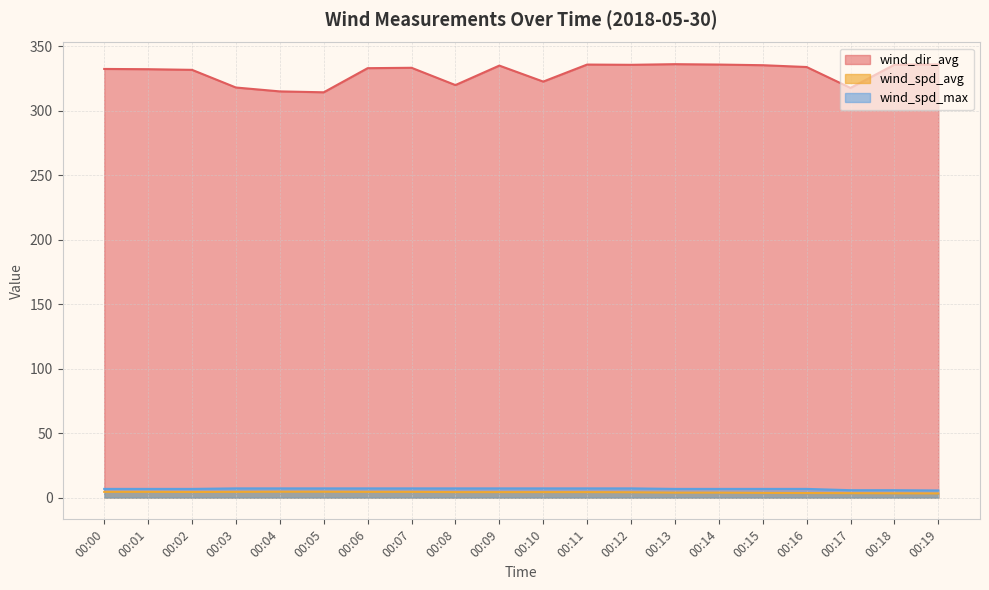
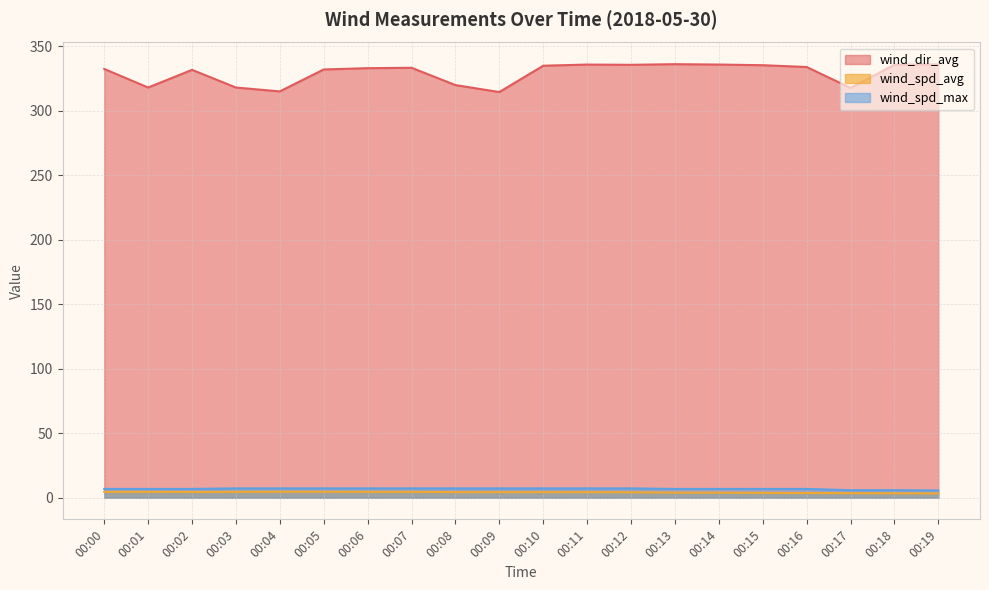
wind_dir_avg, 00:01: 332 -> 318
wind_dir_avg, 00:05: 314 -> 332
wind_dir_avg, 00:09: 335 -> 314
wind_dir_avg, 00:10: 323 -> 335
